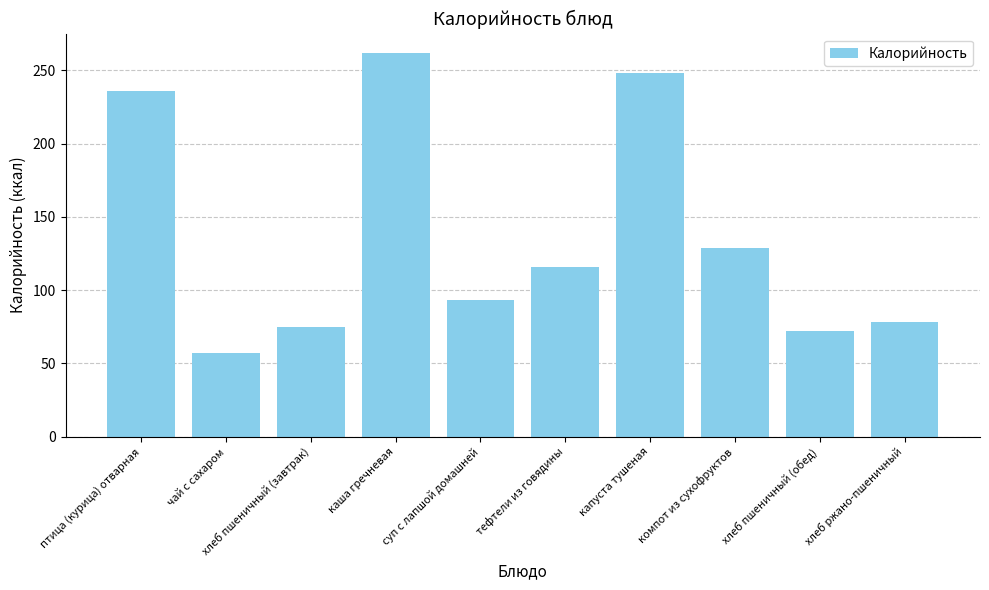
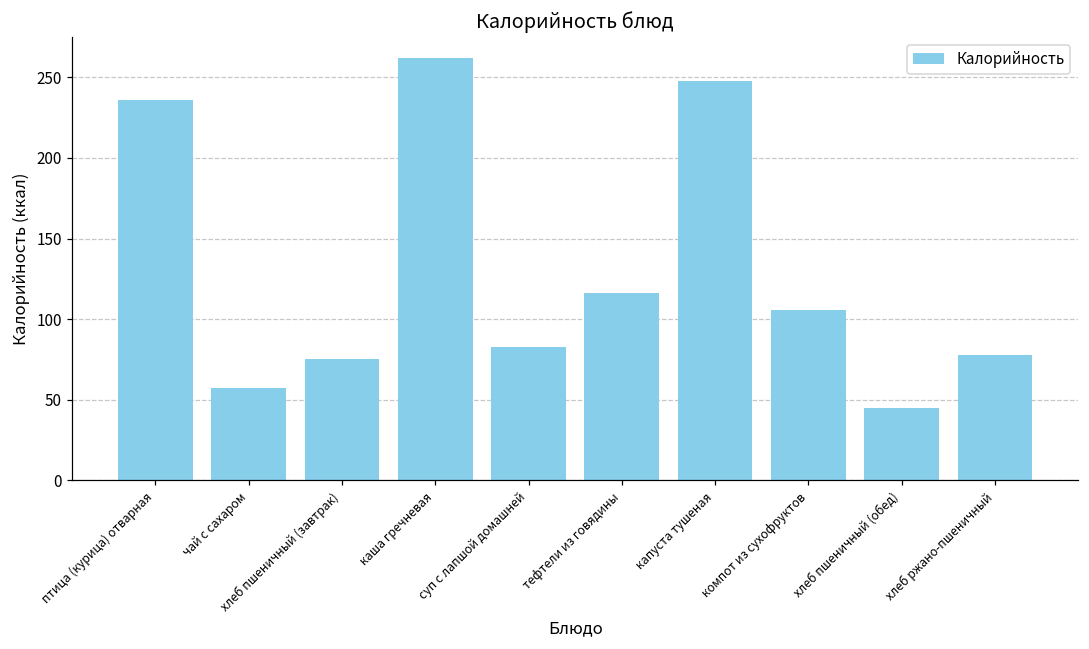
суп с лапшой домашней: 93 -> 83
компот из сухофруктов: 129 -> 106
хлеб пшеничный (обед): 72 -> 45
